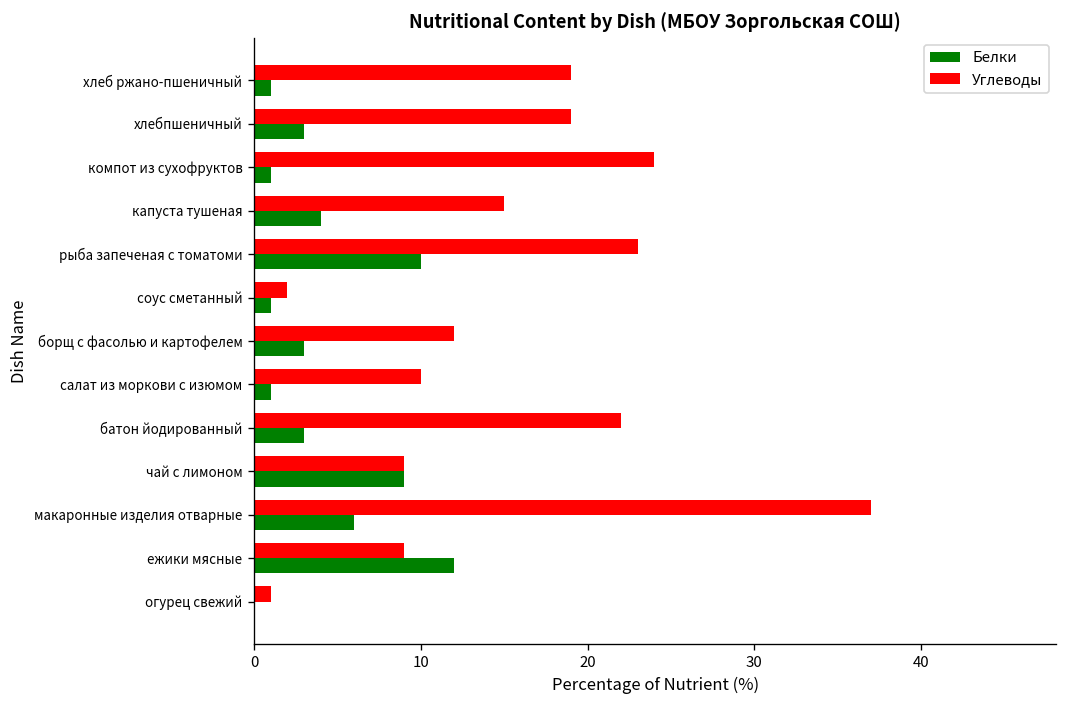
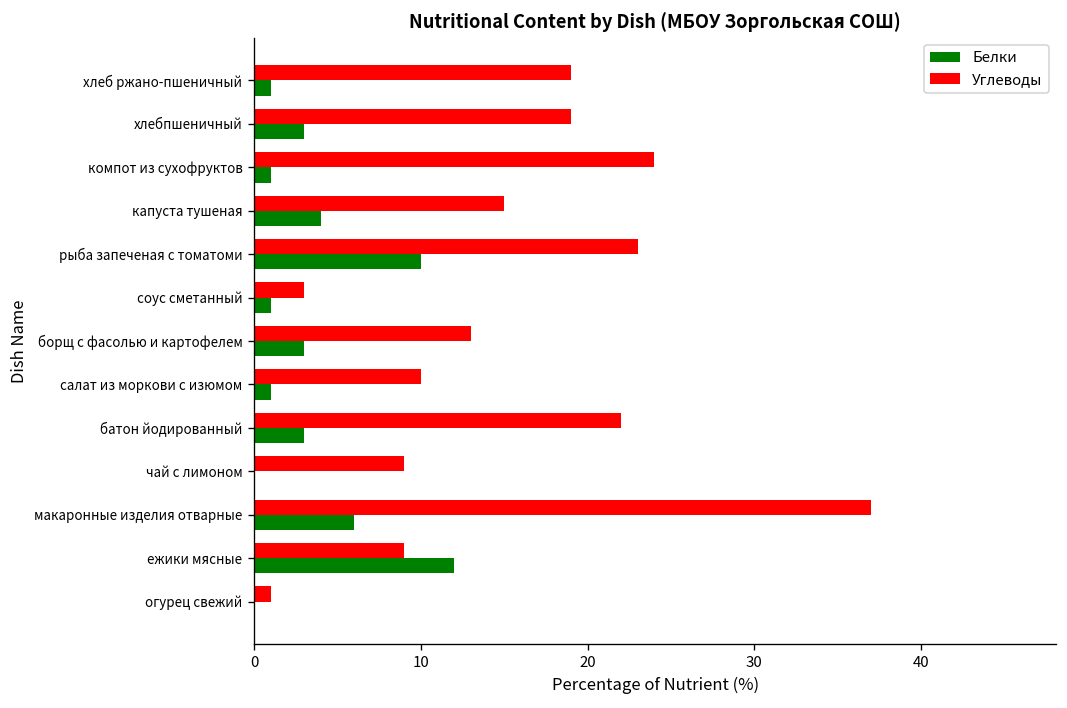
Углеводы, соус сметанный: 2 -> 3
Углеводы, борщ с фасолью и картофелем: 12 -> 13
Белки, чай с лимоном: 9 -> 0
